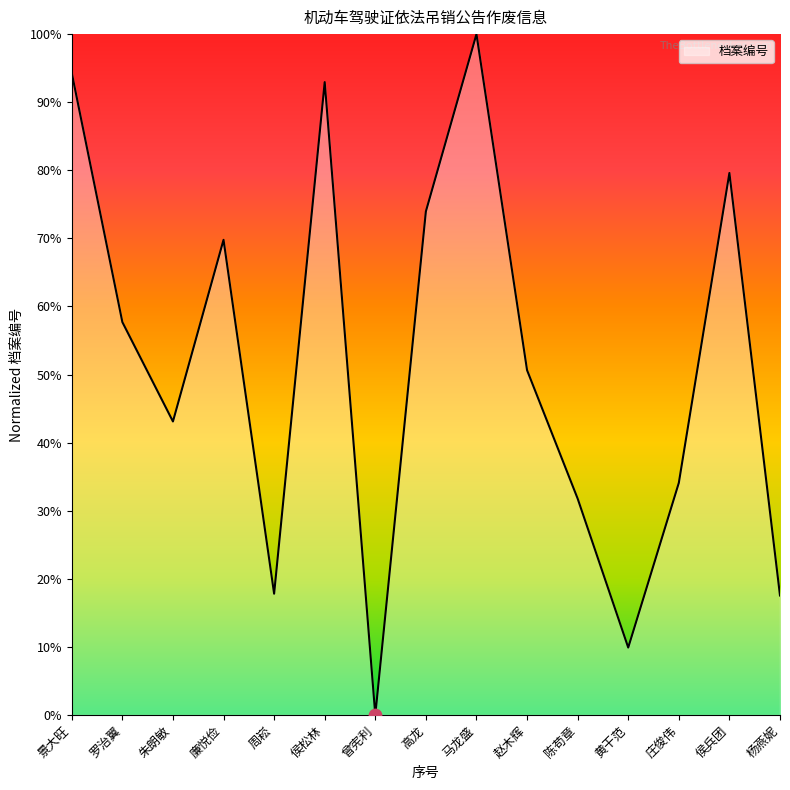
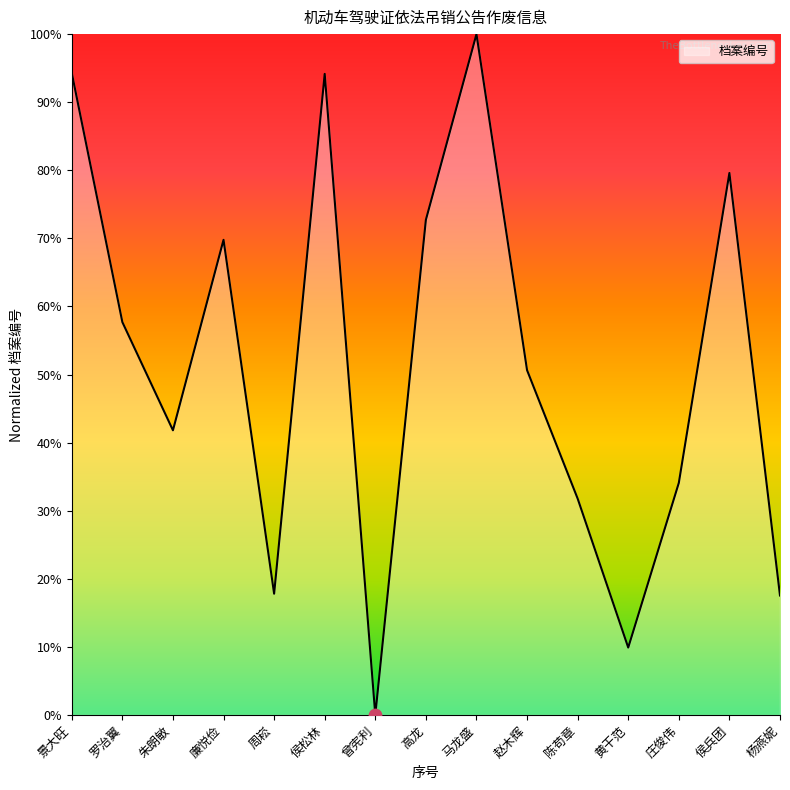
档案编号, 朱朗敏: 43% -> 42%
档案编号, 侯松林: 93% -> 94%
档案编号, 高龙: 74% -> 73%
